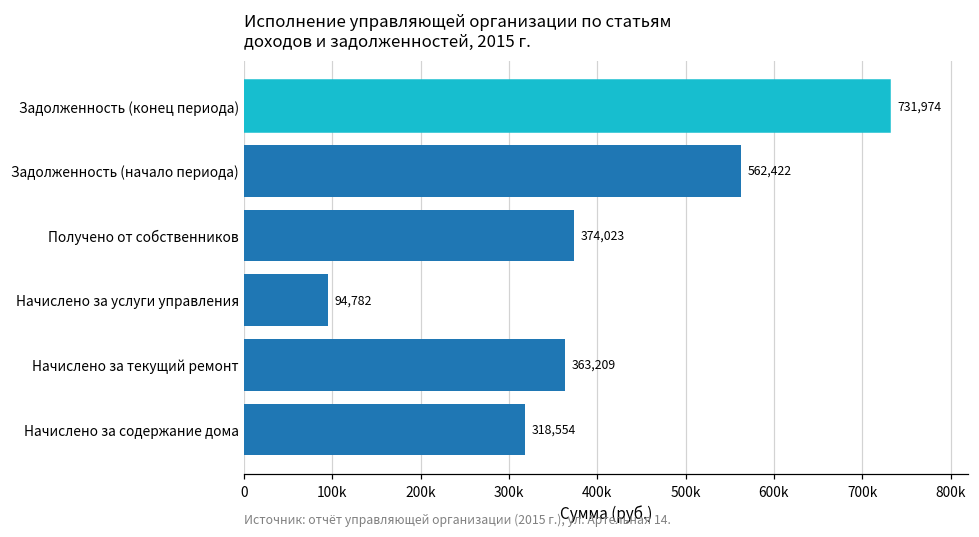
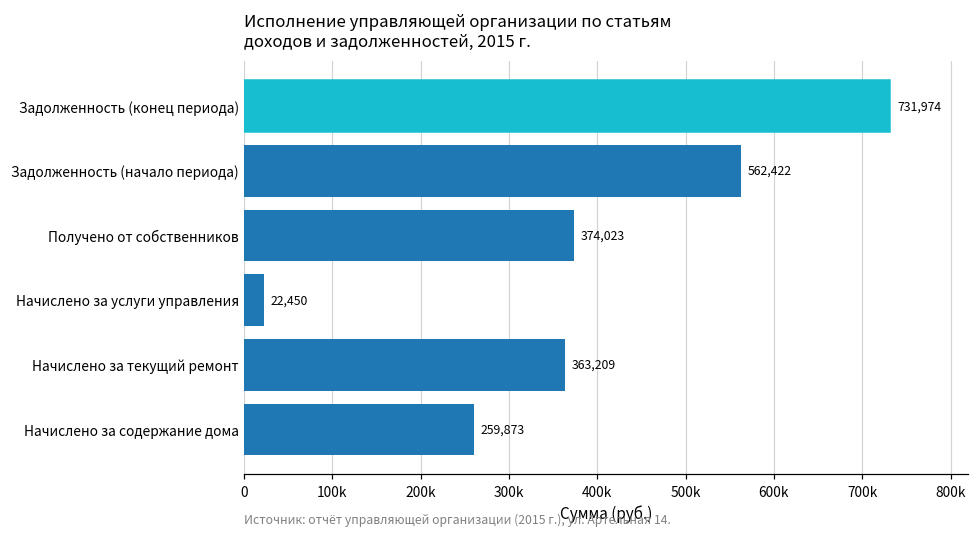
Начислено за услуги управления: 94,782 -> 22,450
Начислено за содержание дома: 318,554 -> 259,873
